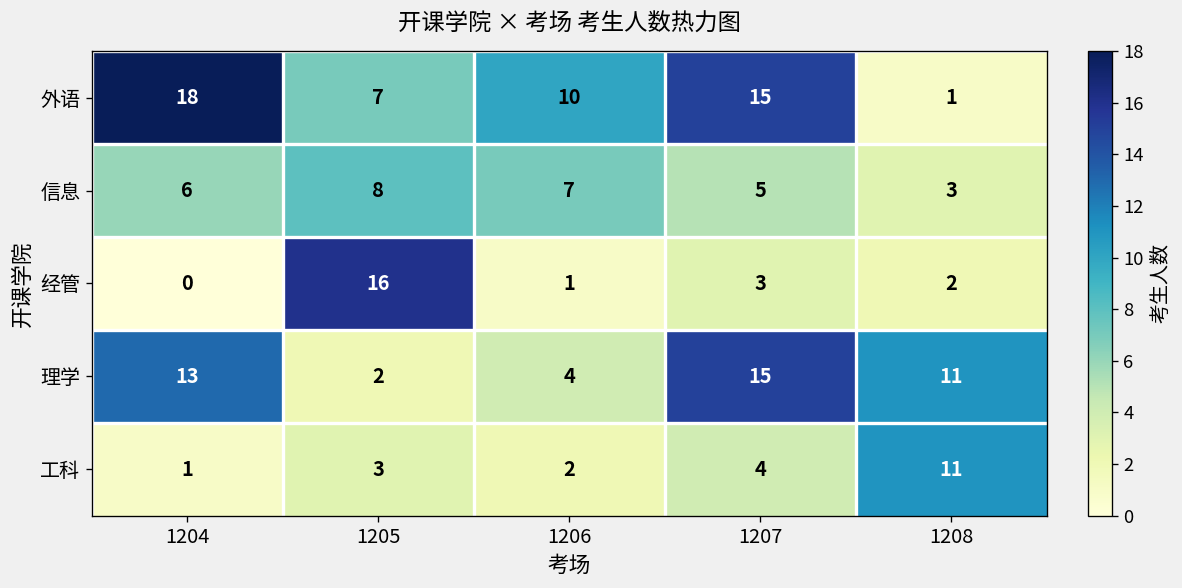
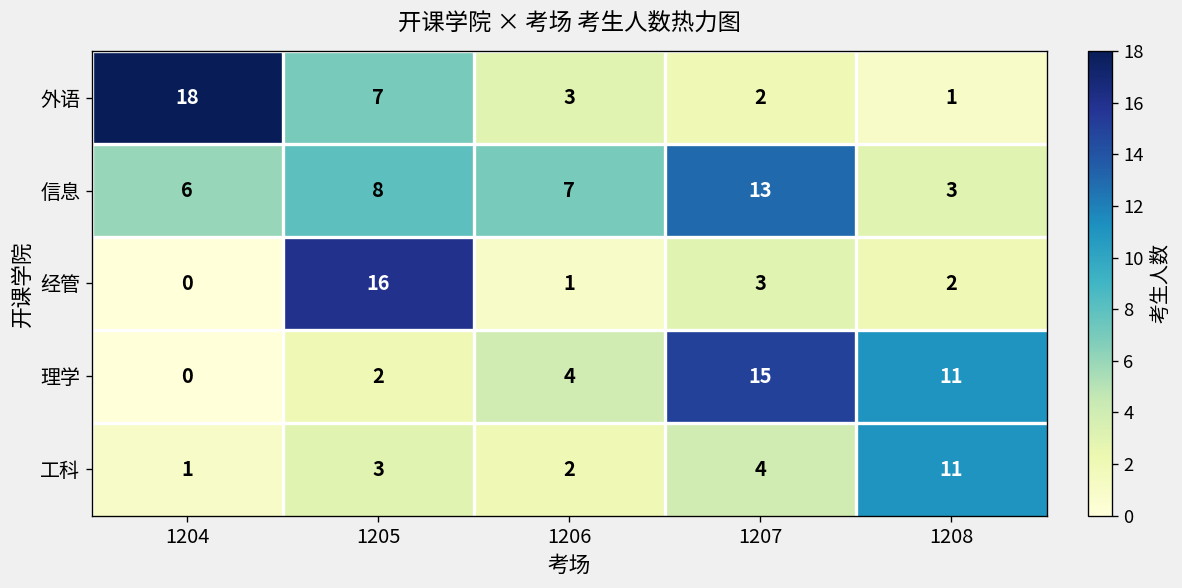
外语, 1206: 10 -> 3
外语, 1207: 15 -> 2
信息, 1207: 5 -> 13
理学, 1204: 13 -> 0
